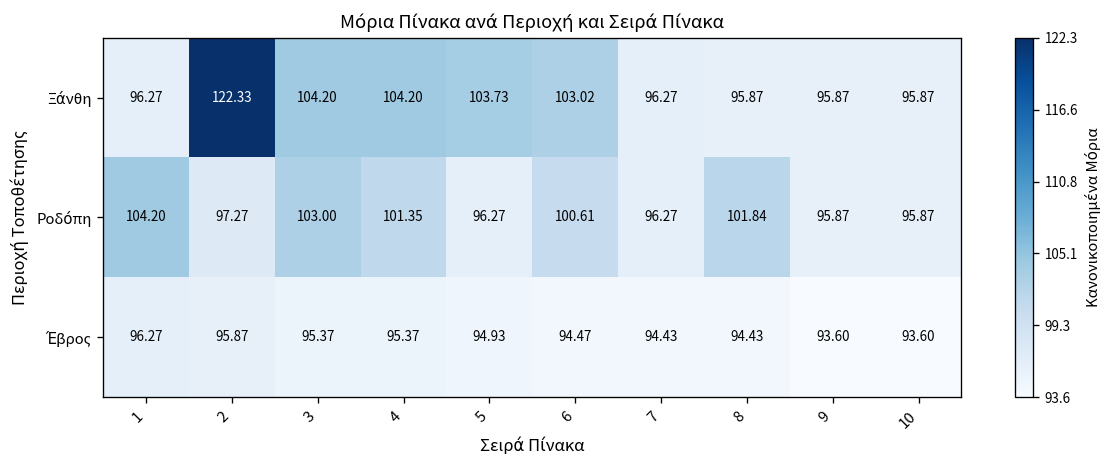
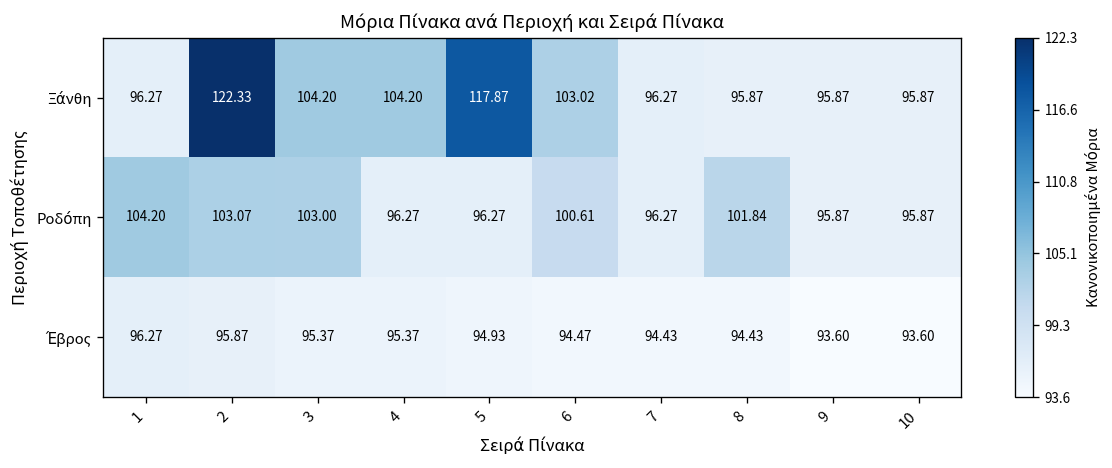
Ξάνθη, 5: 103.73 -> 117.87
Ροδόπη, 2: 97.27 -> 103.07
Ροδόπη, 4: 101.35 -> 96.27
